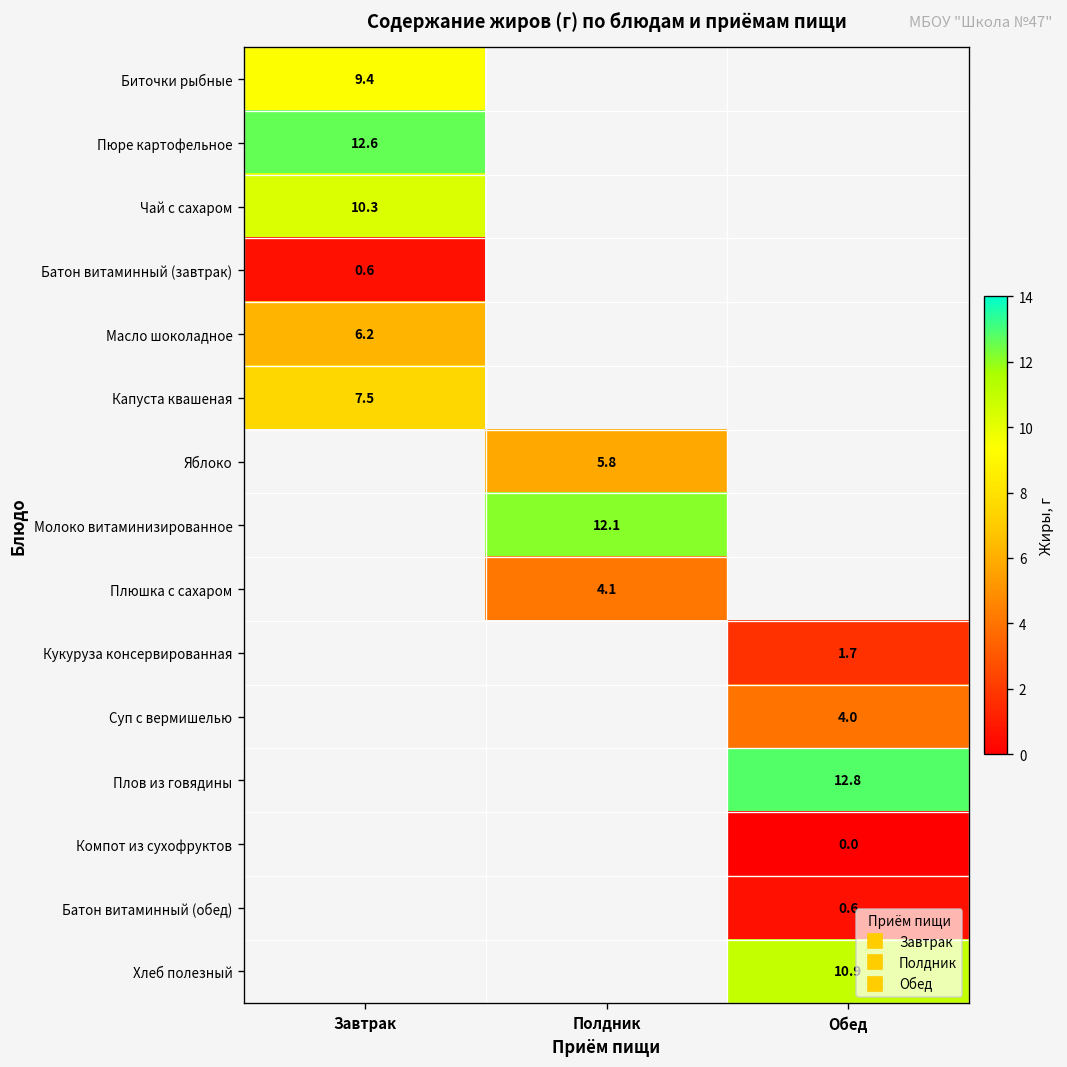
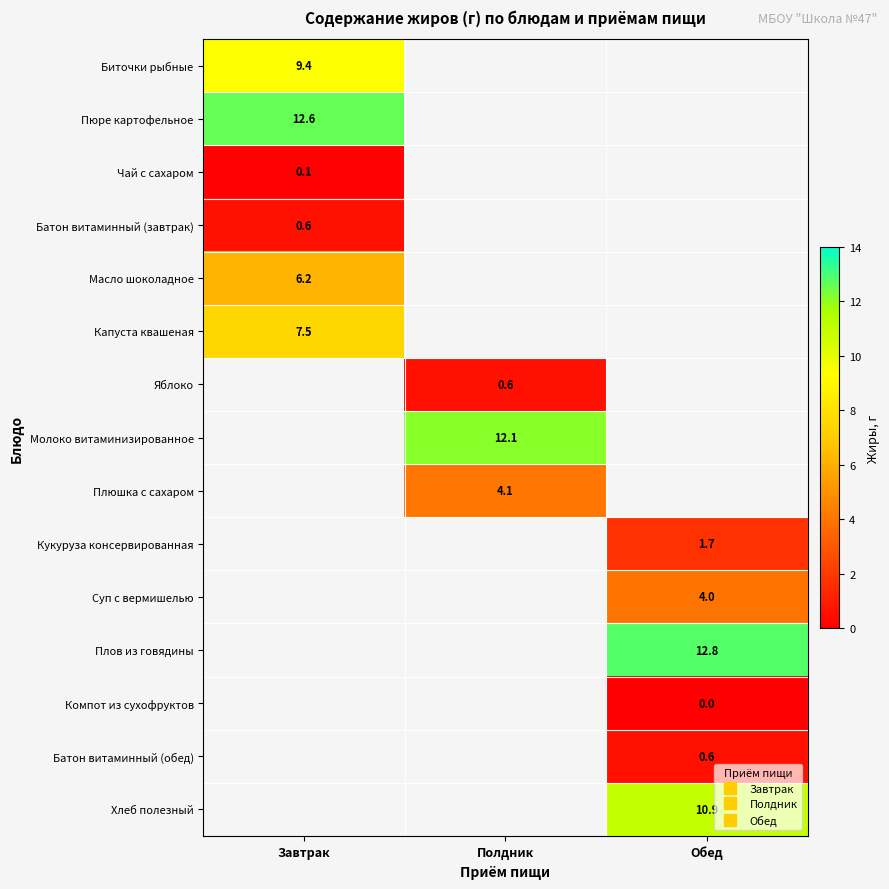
Чай с сахаром, Завтрак: 10.3 -> 0.1
Яблоко, Полдник: 5.8 -> 0.6
